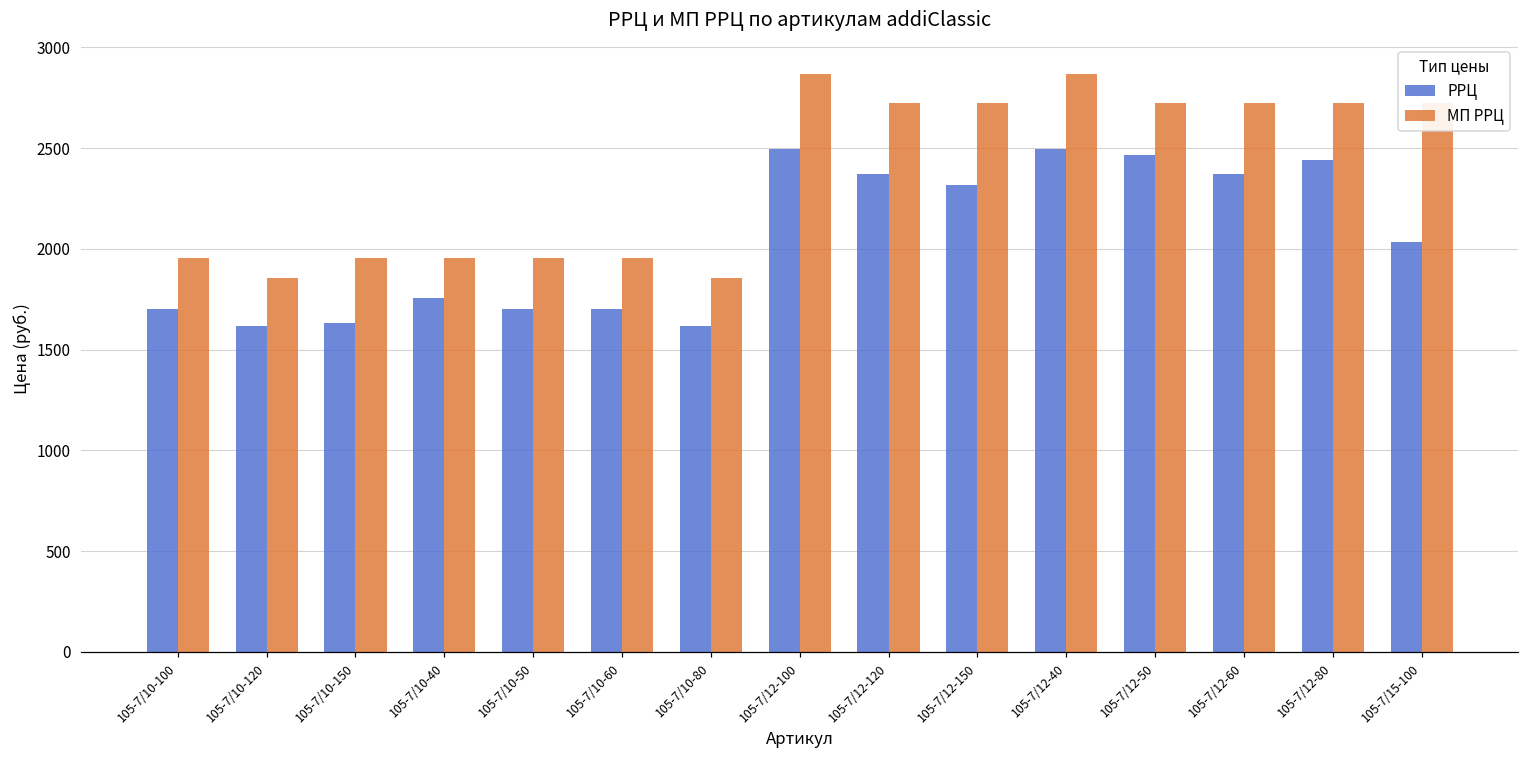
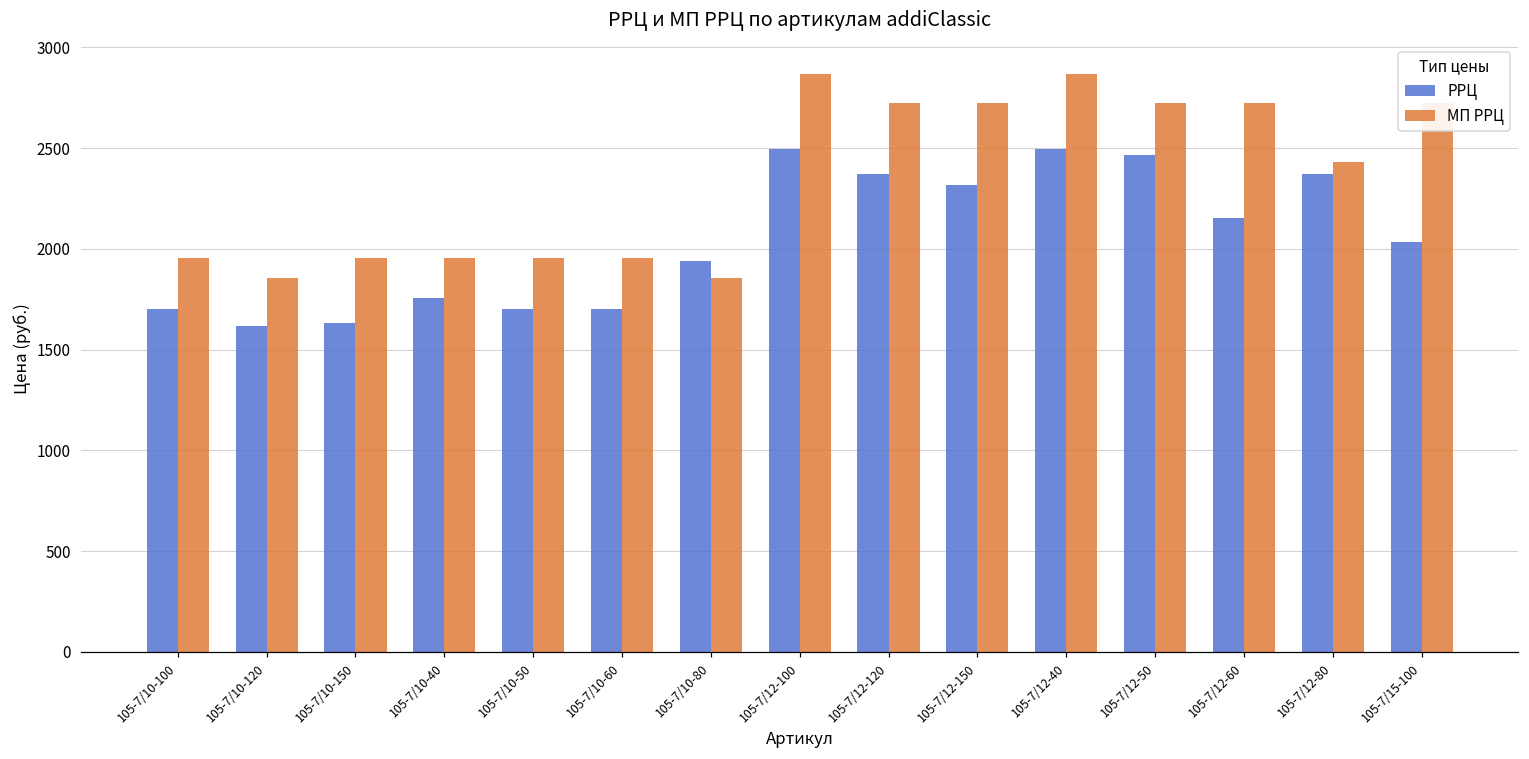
РРЦ, 105-7/10-80: 1620 -> 1940
РРЦ, 105-7/12-60: 2370 -> 2150
РРЦ, 105-7/12-80: 2440 -> 2370
МП РРЦ, 105-7/12-80: 2730 -> 2430
